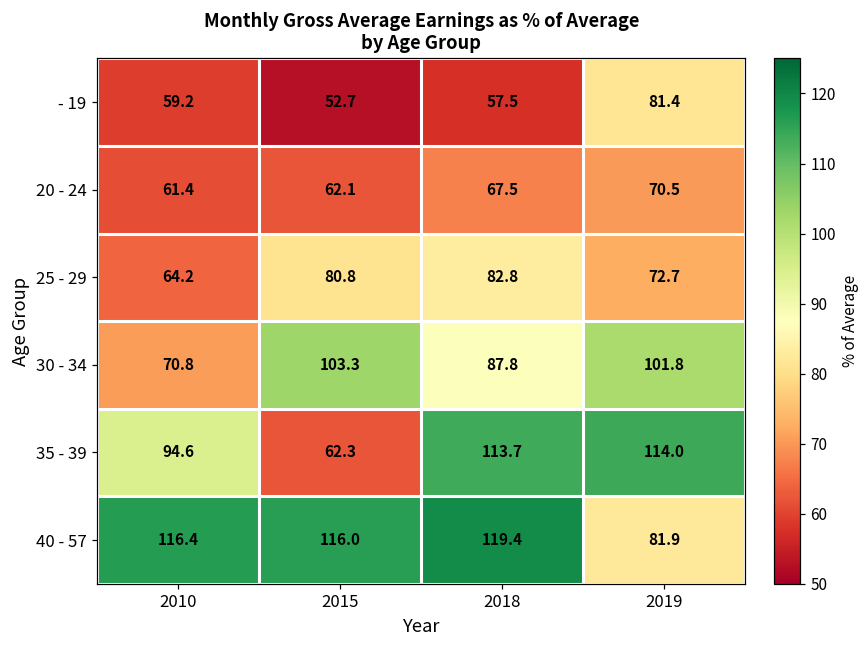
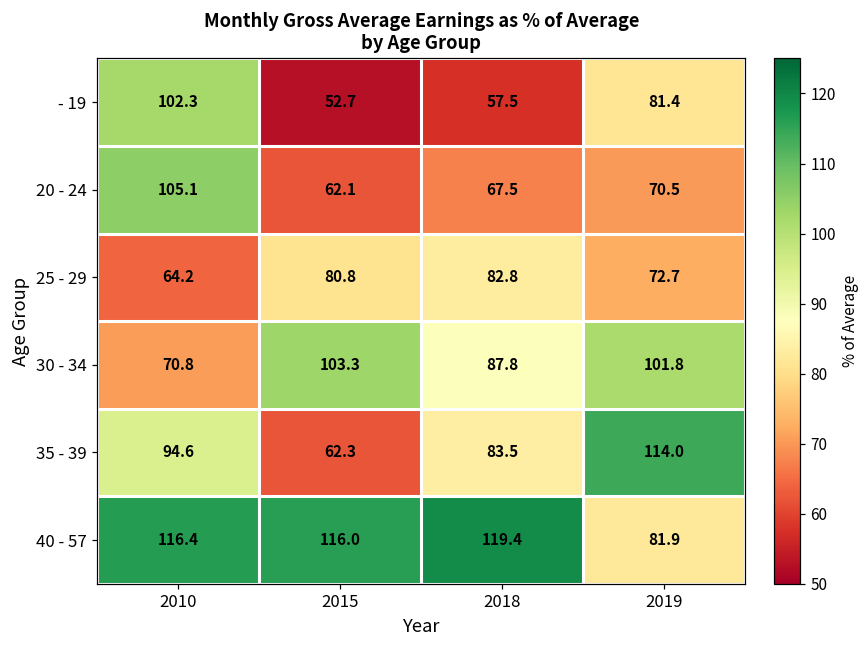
- 19, 2010: 59.2 -> 102.3
20 - 24, 2010: 61.4 -> 105.1
35 - 39, 2018: 113.7 -> 83.5
